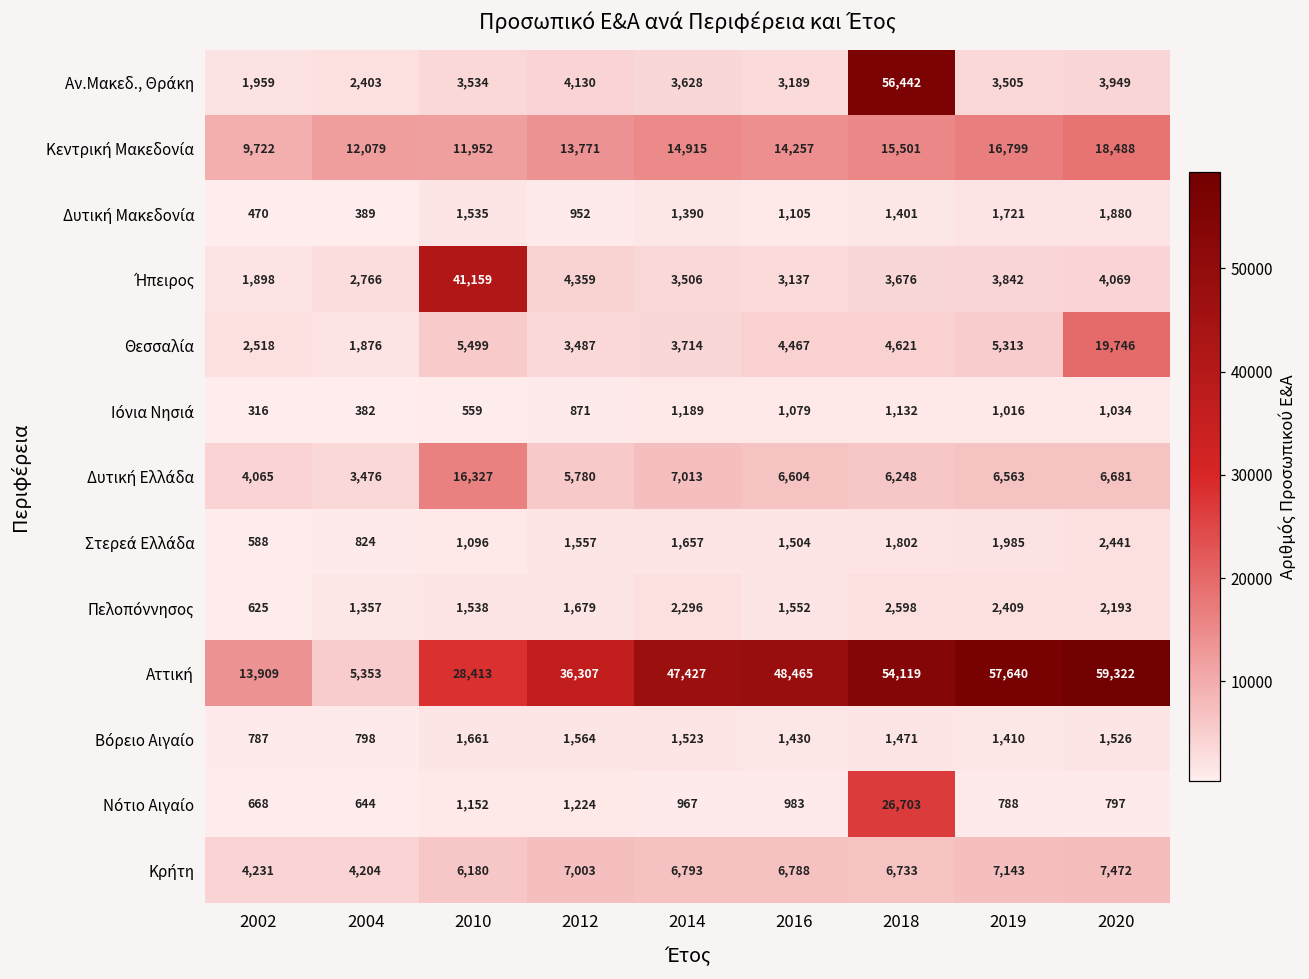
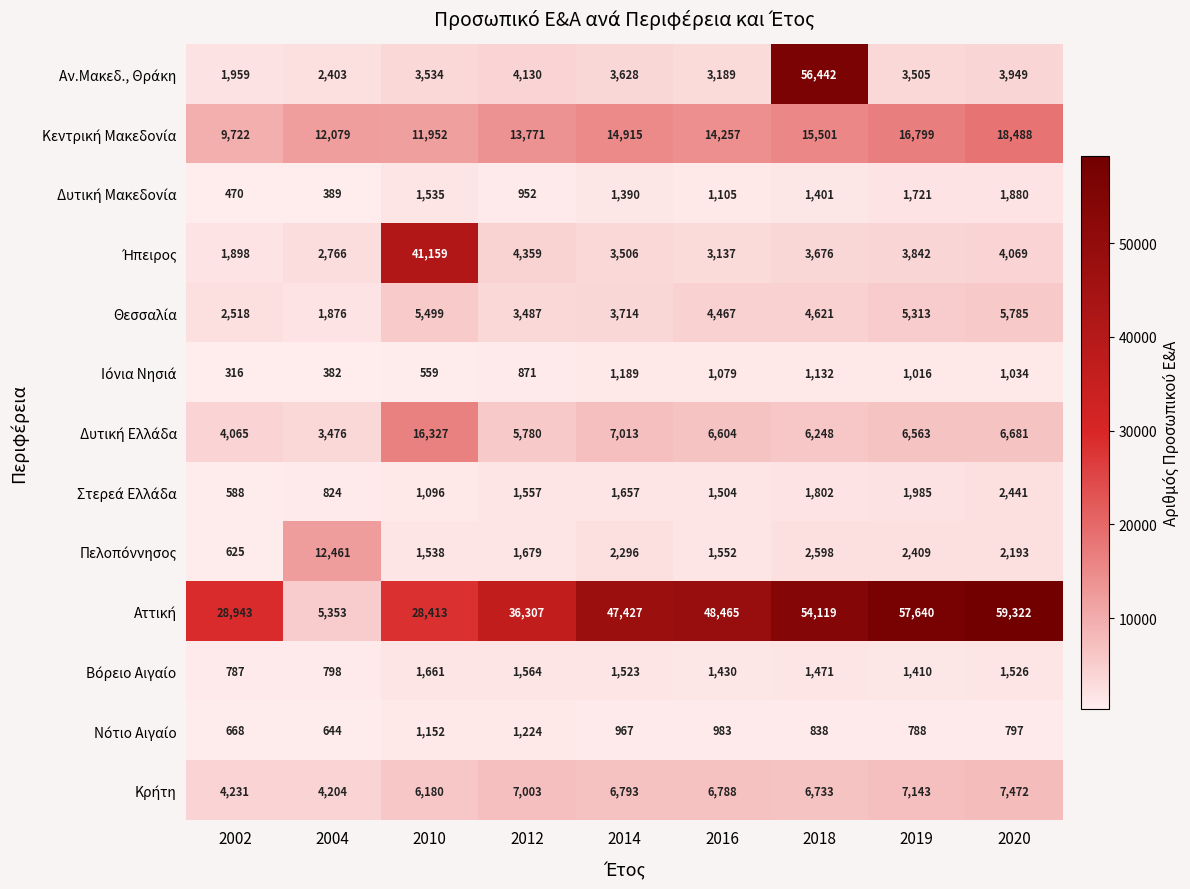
Θεσσαλία, 2020: 19,746 -> 5,785
Πελοπόννησος, 2004: 1,357 -> 12,461
Αττική, 2002: 13,909 -> 28,943
Νότιο Αιγαίο, 2018: 26,703 -> 838
